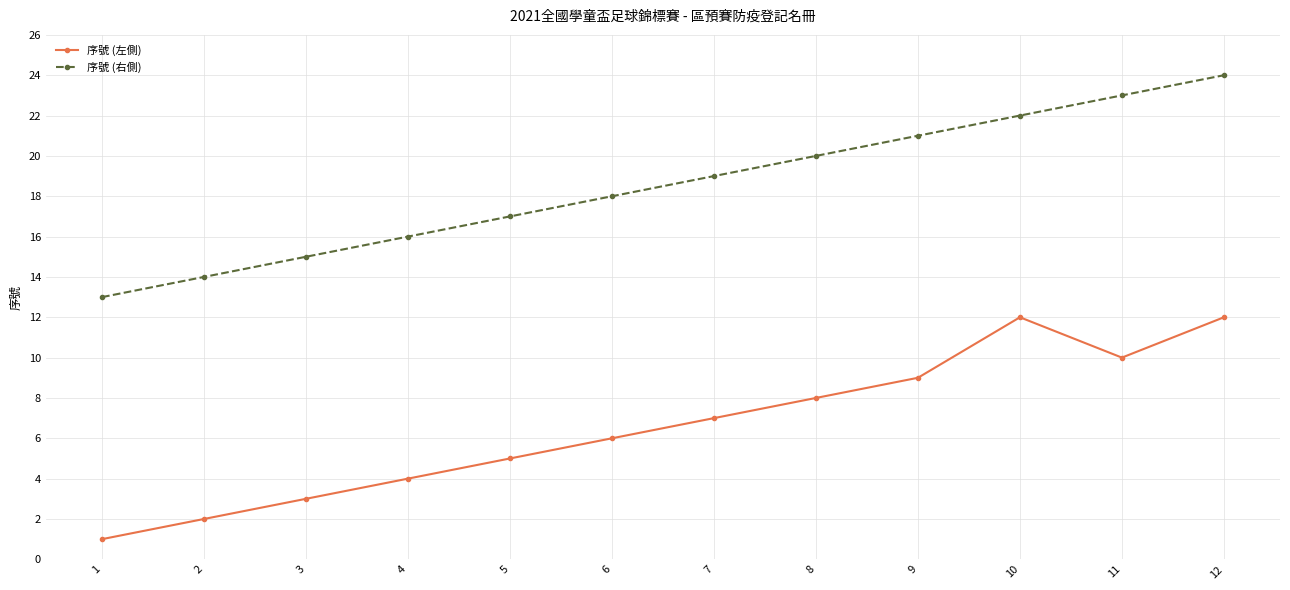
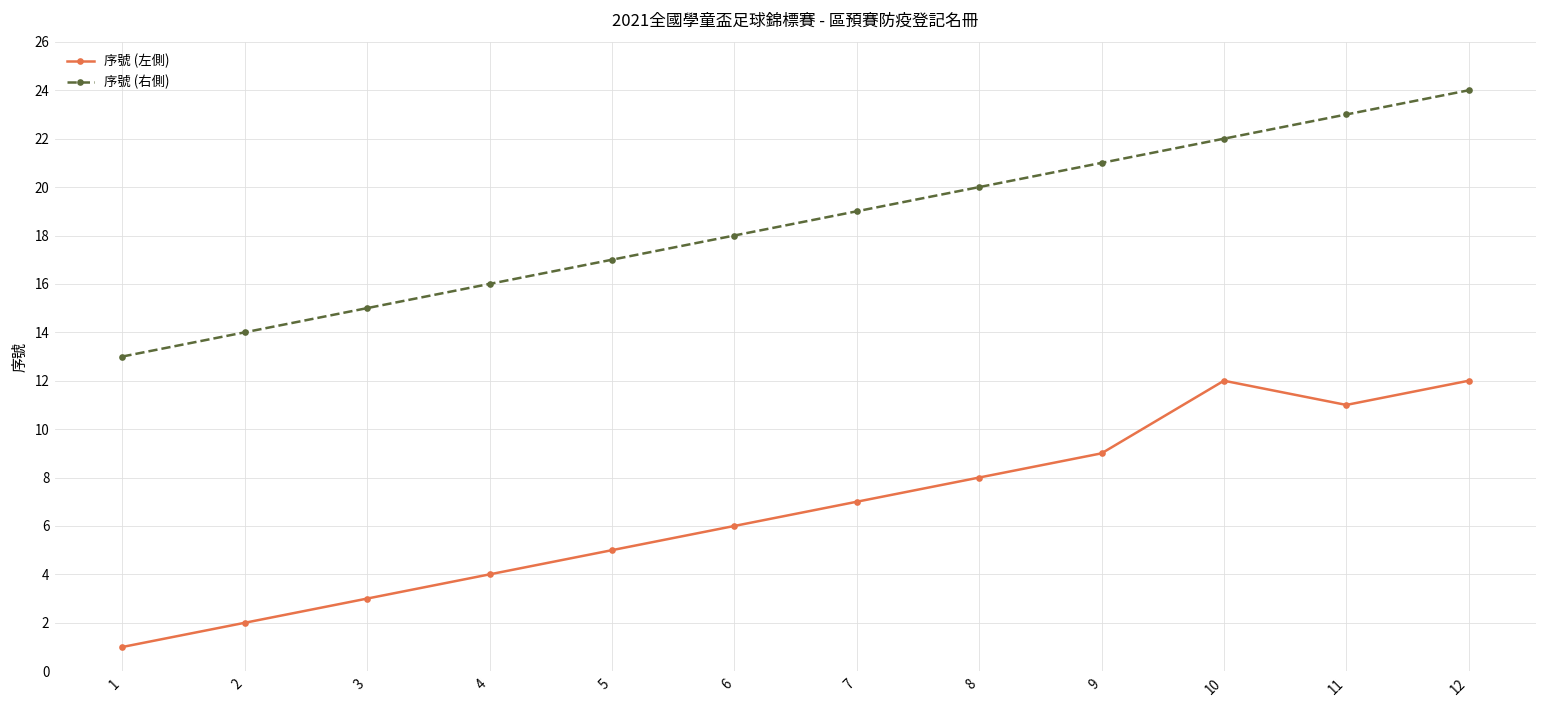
序號 (左側), 11: 10 -> 11
